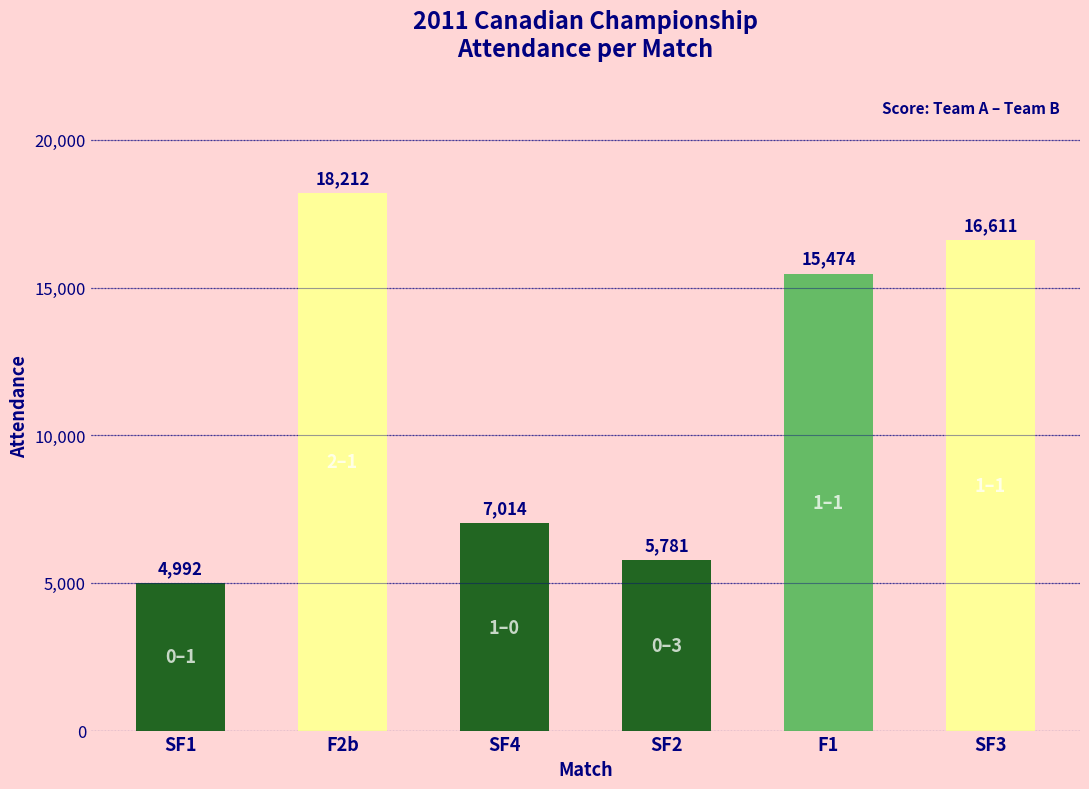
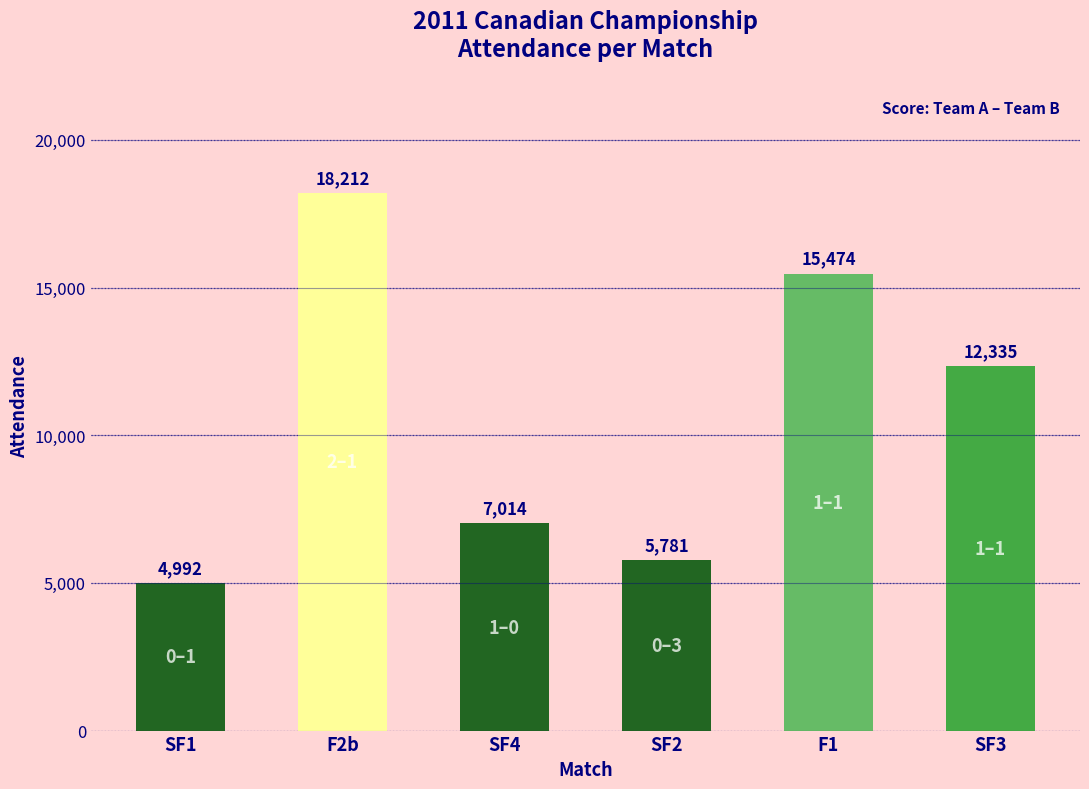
SF3: 16,611 -> 12,335
